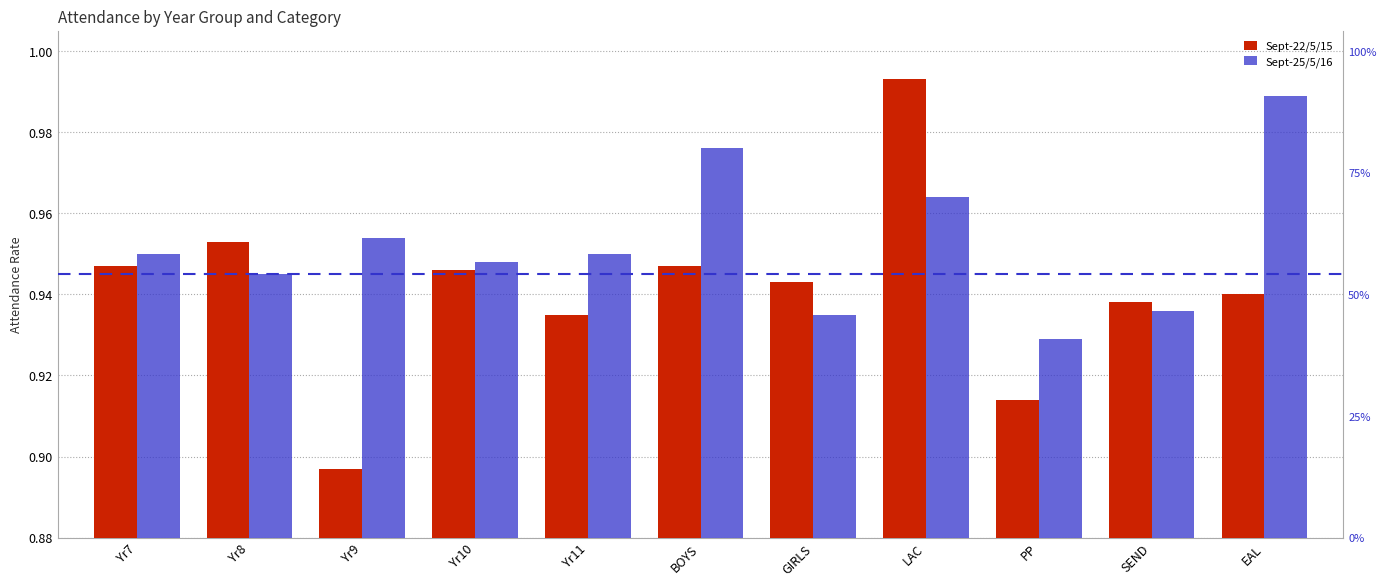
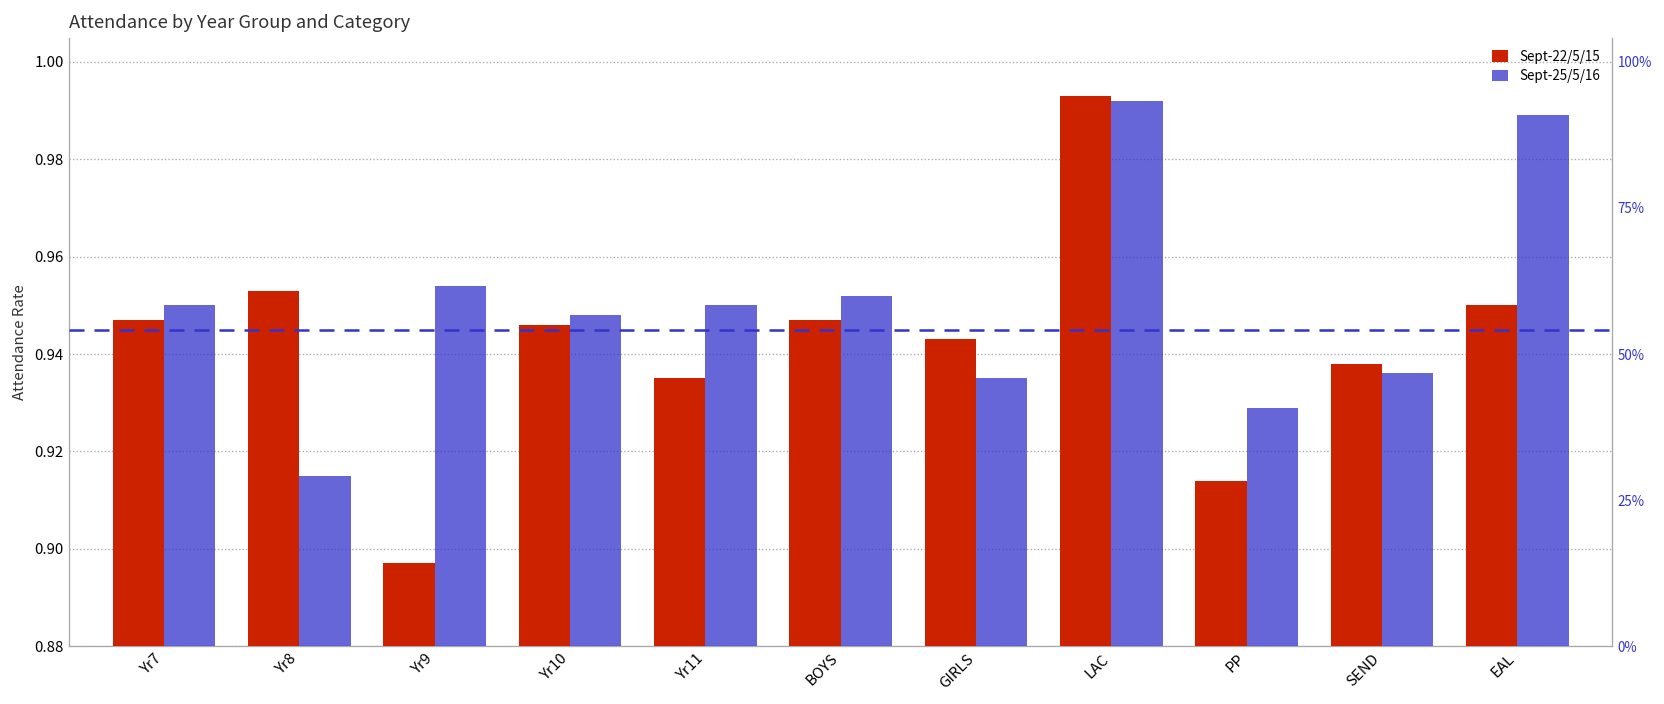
Sept-25/5/16, Yr8: 0.945 -> 0.915
Sept-25/5/16, BOYS: 0.976 -> 0.952
Sept-25/5/16, LAC: 0.964 -> 0.992
Sept-22/5/15, EAL: 0.94 -> 0.95
